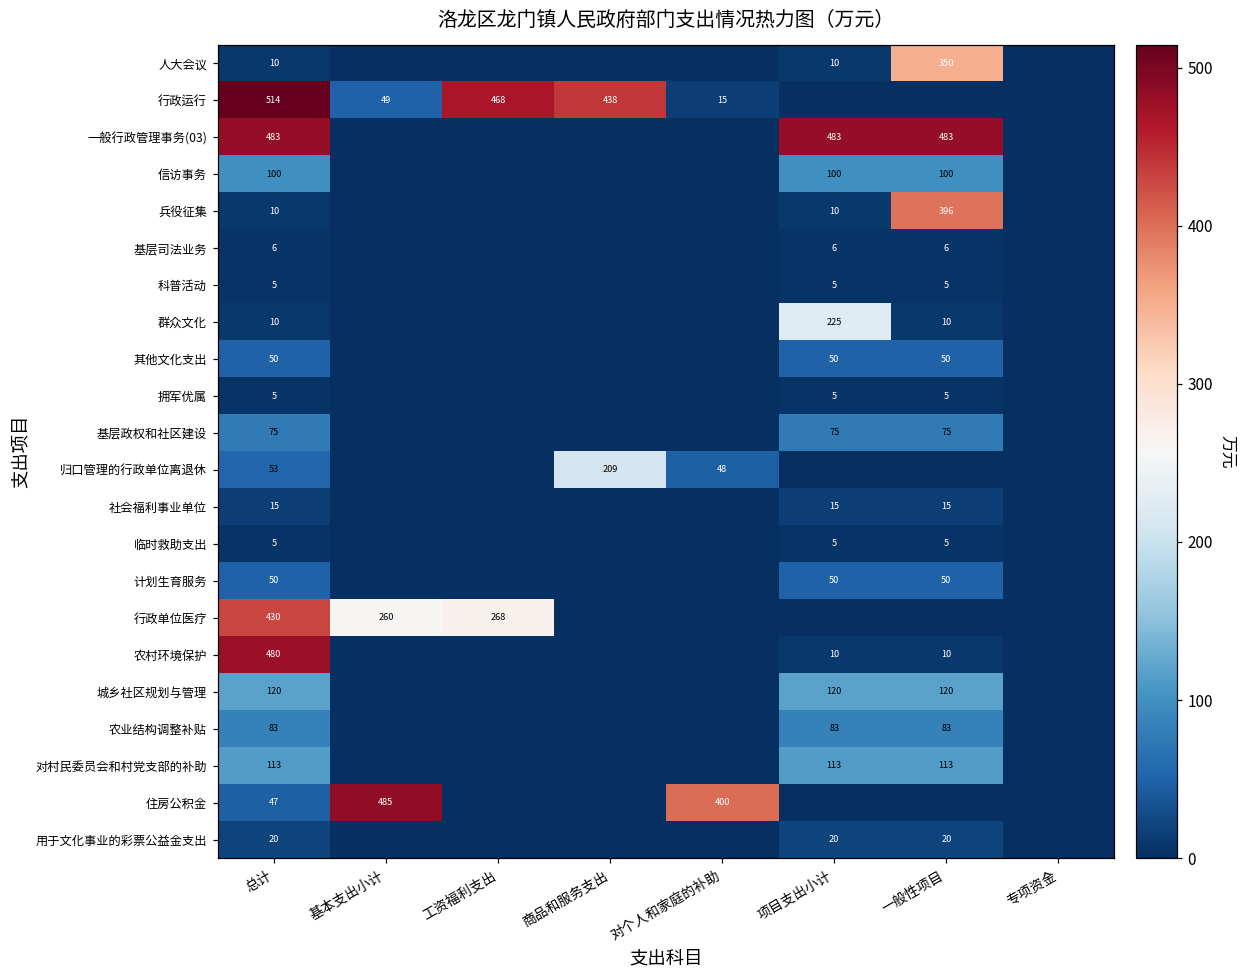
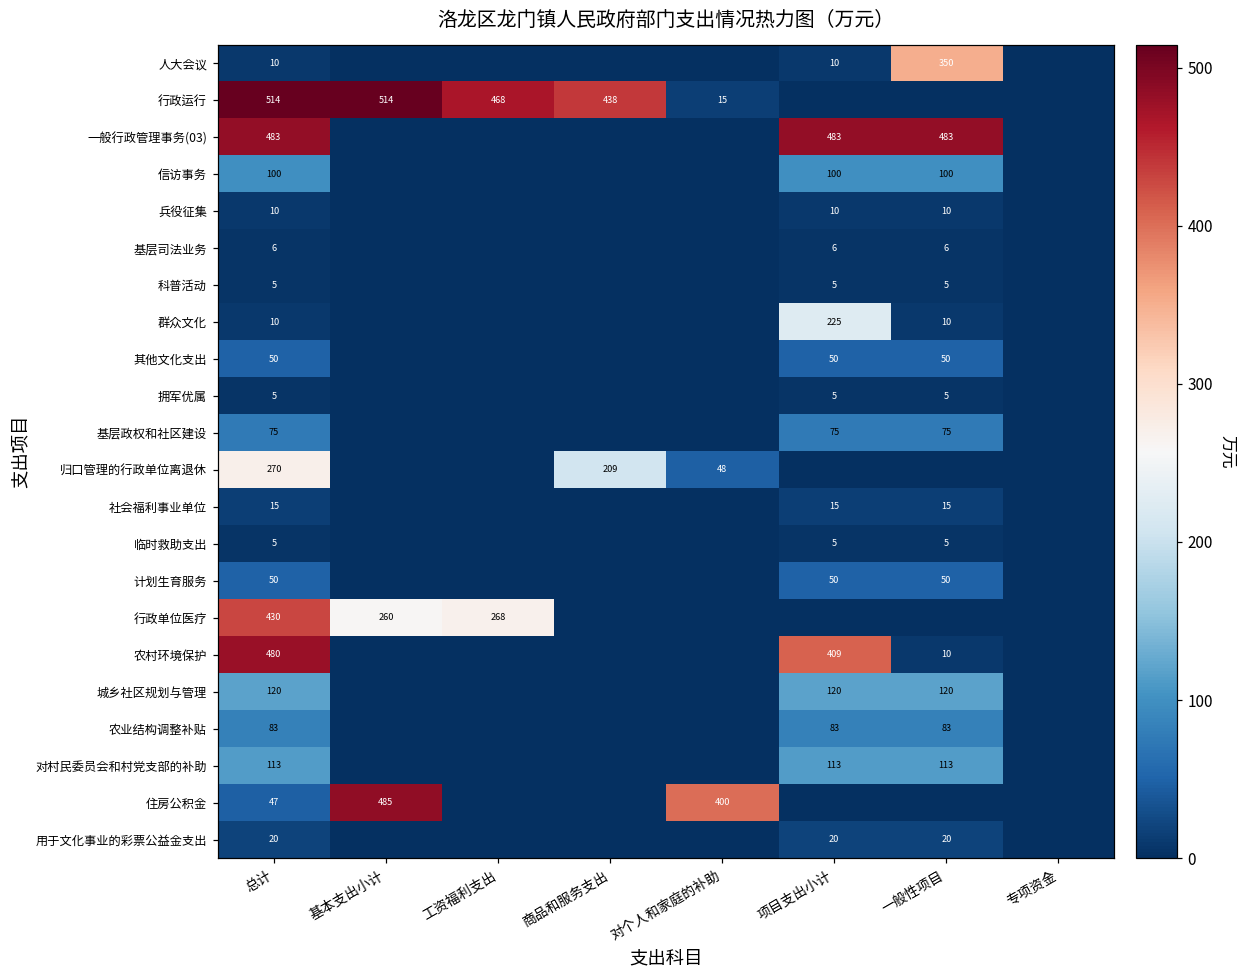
行政运行, 基本支出小计: 49 -> 514
兵役征集, 一般性项目: 396 -> 10
归口管理的行政单位离退休, 总计: 53 -> 270
农村环境保护, 项目支出小计: 10 -> 409
